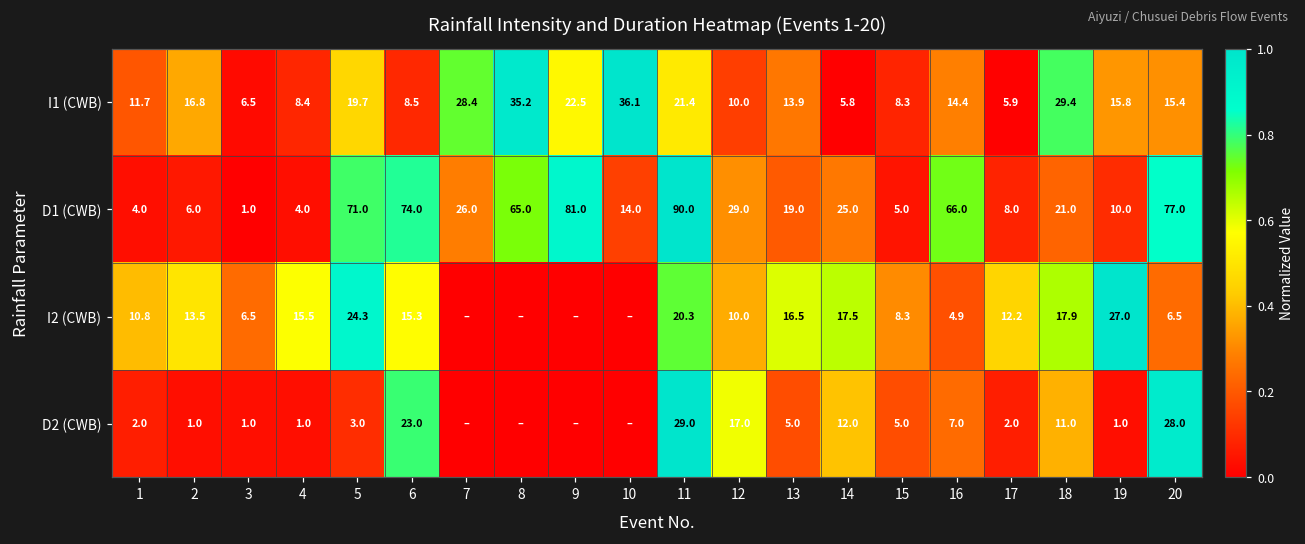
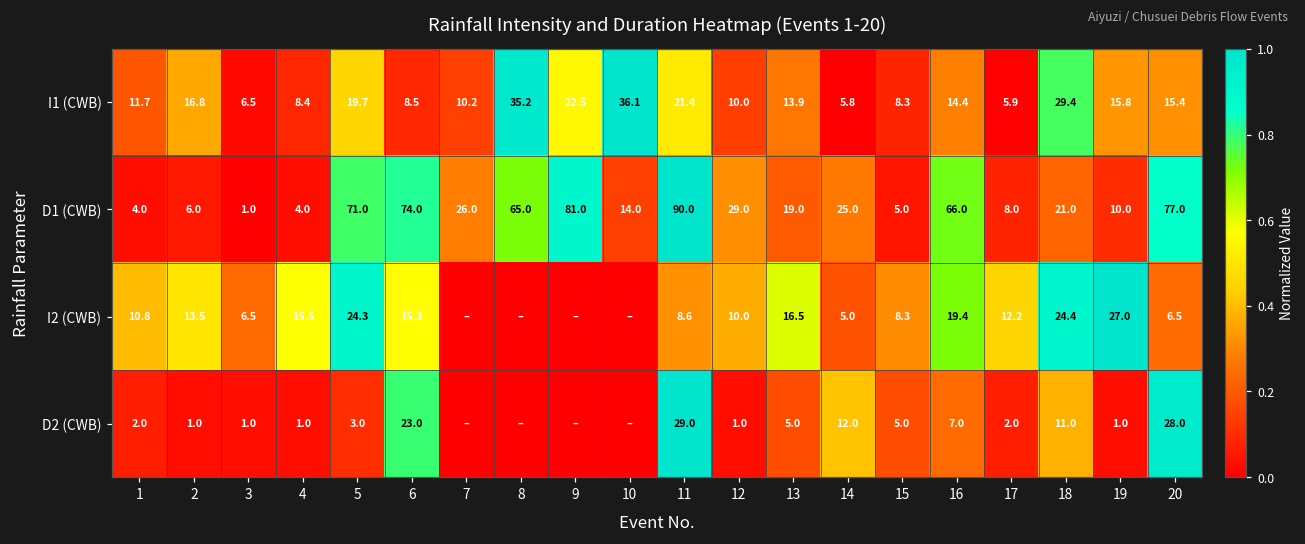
I1 (CWB), 7: 28.4 -> 10.2
I2 (CWB), 11: 20.3 -> 8.6
I2 (CWB), 14: 17.5 -> 5.0
I2 (CWB), 16: 4.9 -> 19.4
I2 (CWB), 18: 17.9 -> 24.4
D2 (CWB), 12: 17.0 -> 1.0
